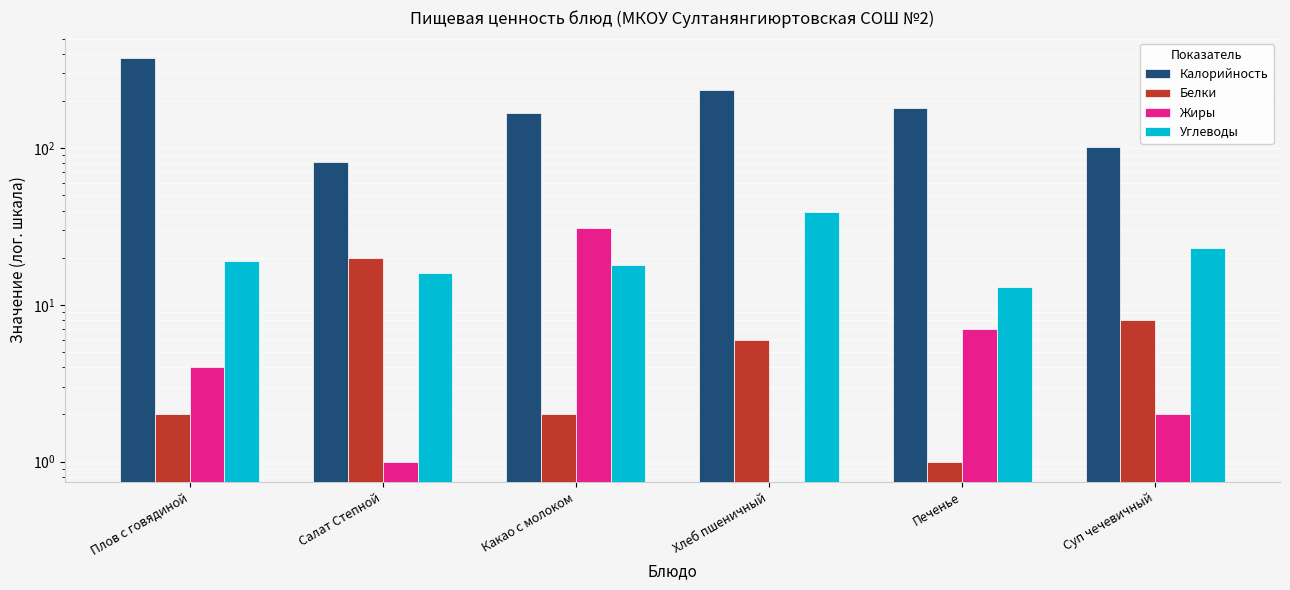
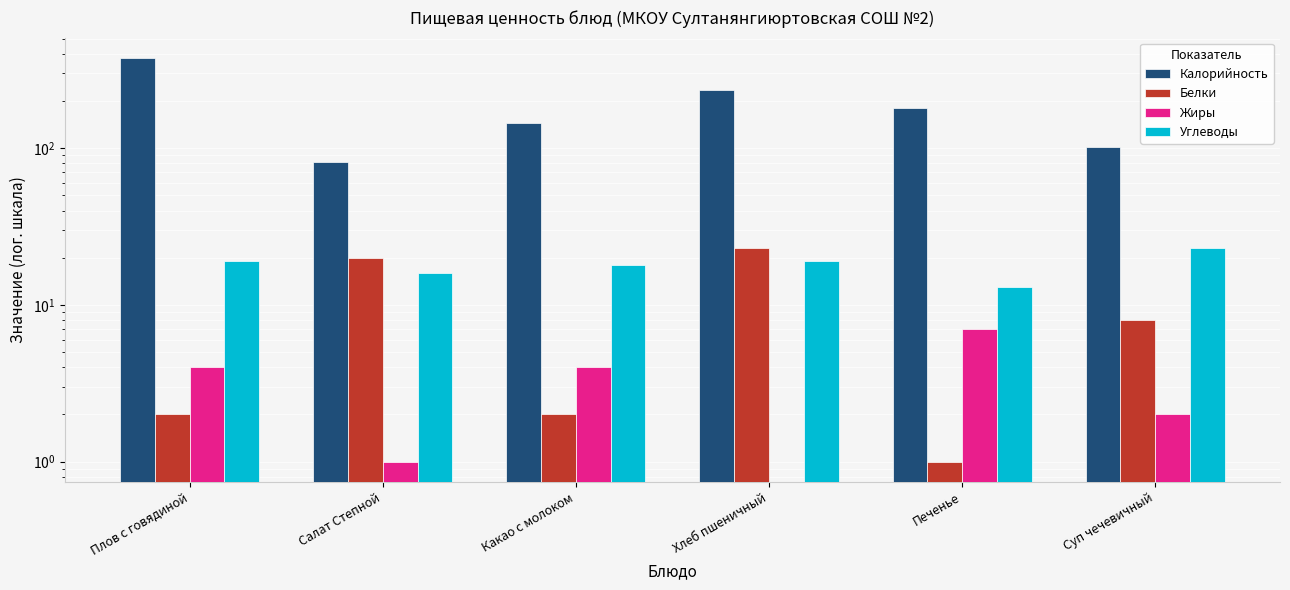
Калорийность, Какао с молоком: 170 -> 150
Жиры, Какао с молоком: 31 -> 4
Белки, Хлеб пшеничный: 6 -> 23
Углеводы, Хлеб пшеничный: 39 -> 19
